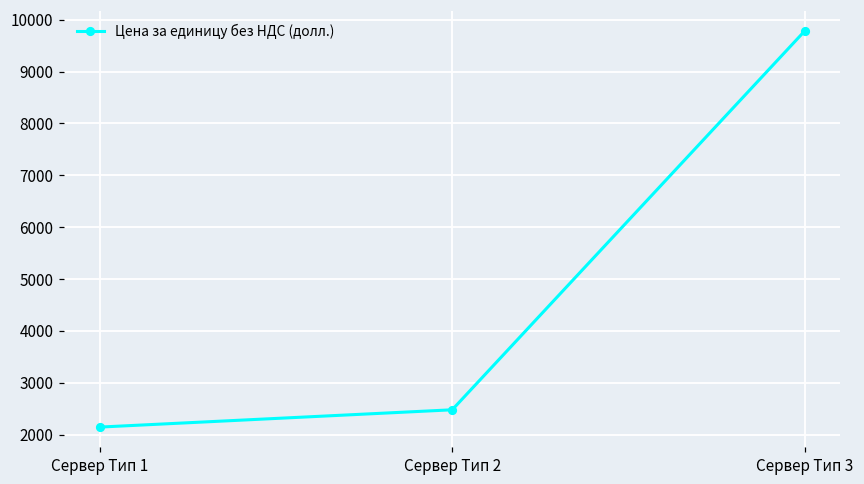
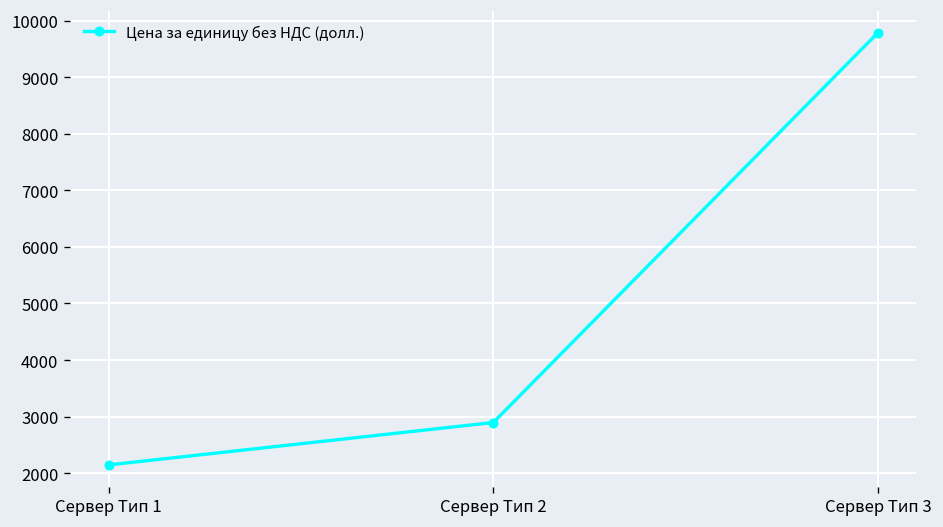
Сервер Тип 2: 2500 -> 2900
